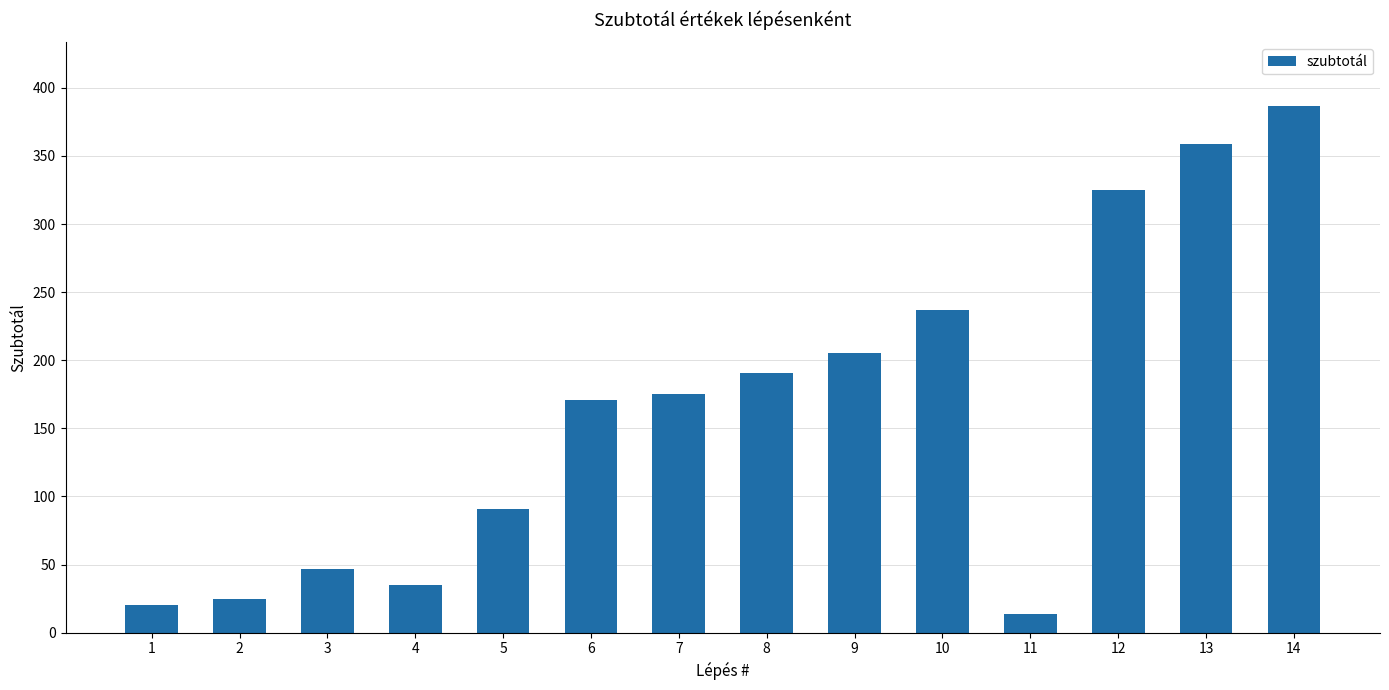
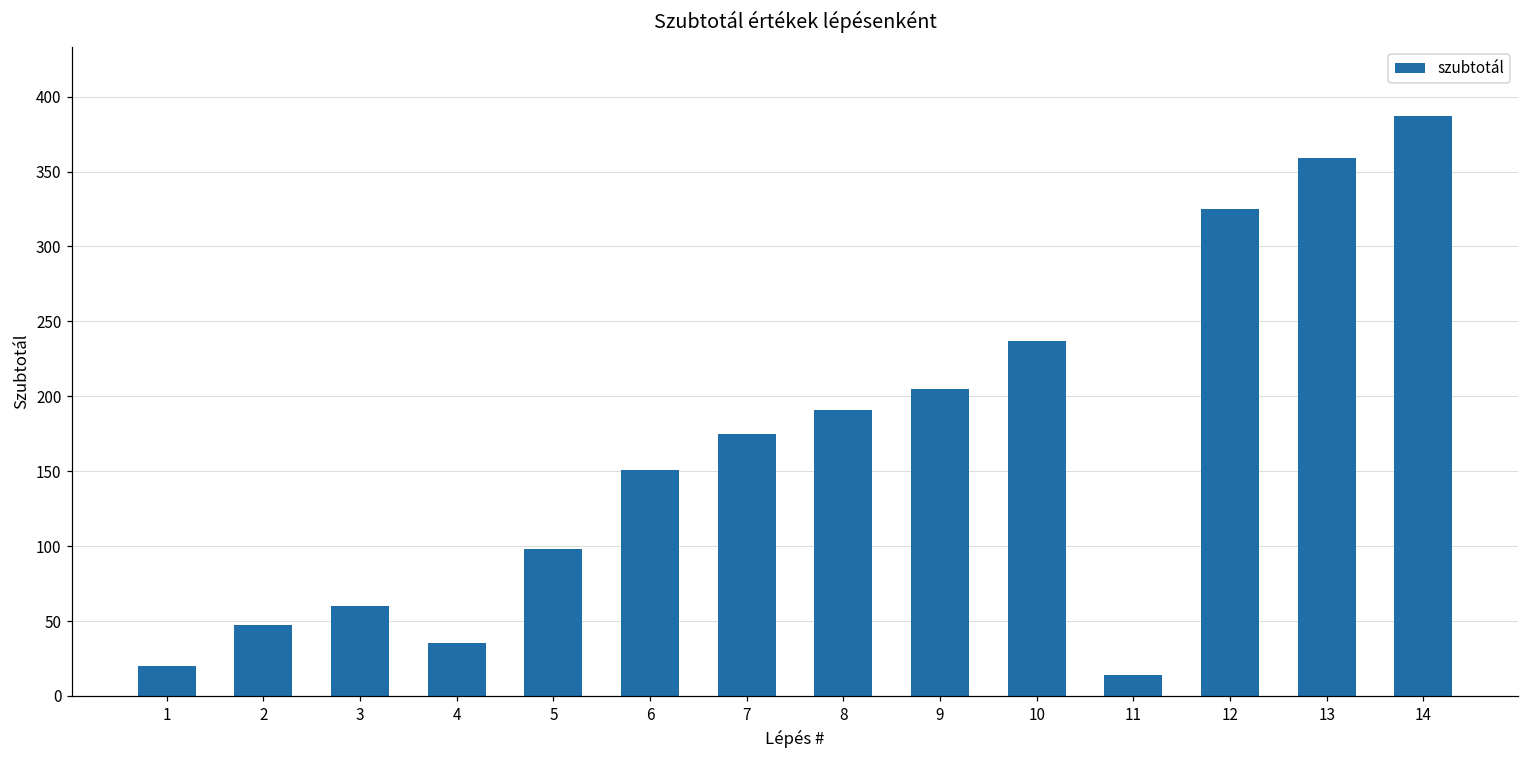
2: 25 -> 47
3: 47 -> 60
5: 91 -> 98
6: 171 -> 151
